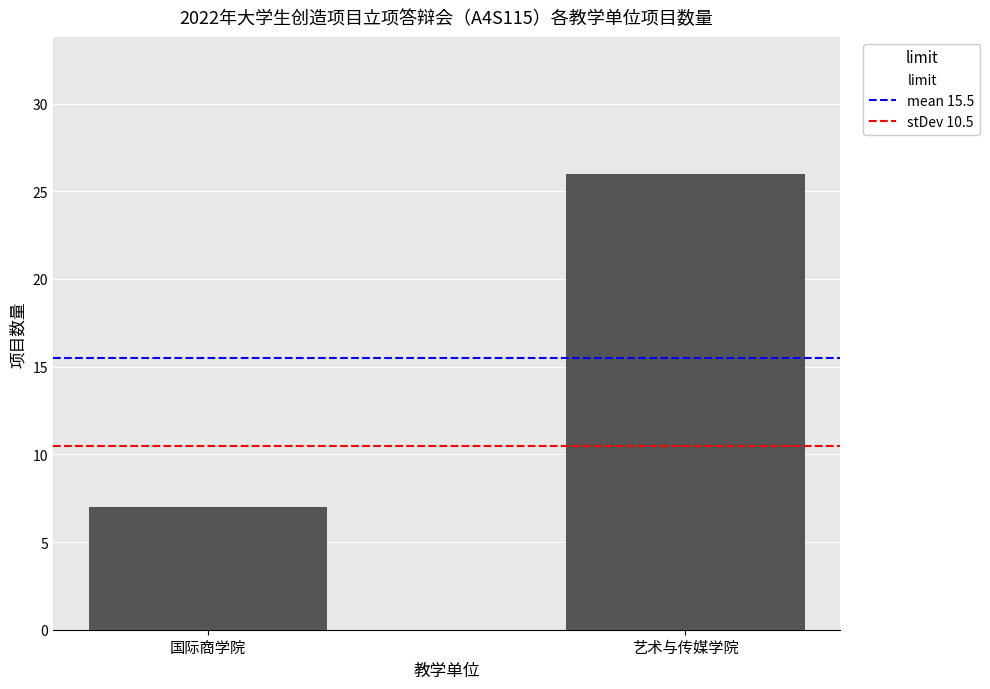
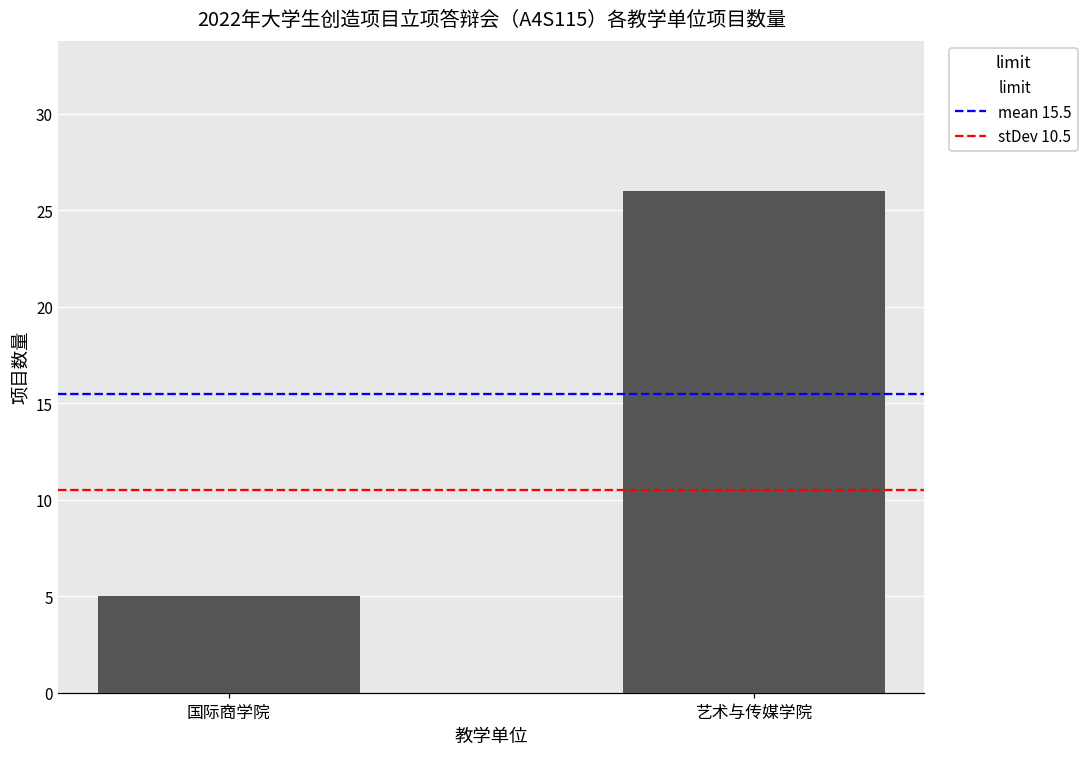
国际商学院: 7 -> 5
